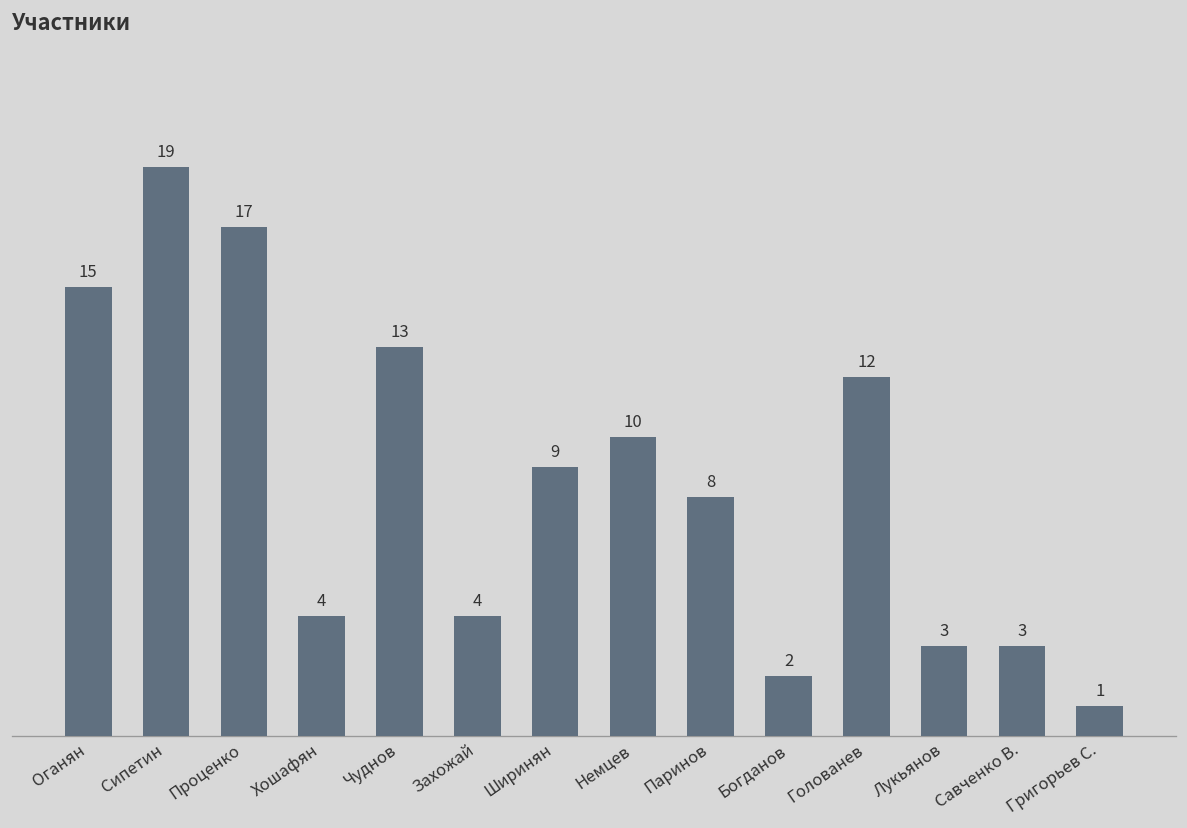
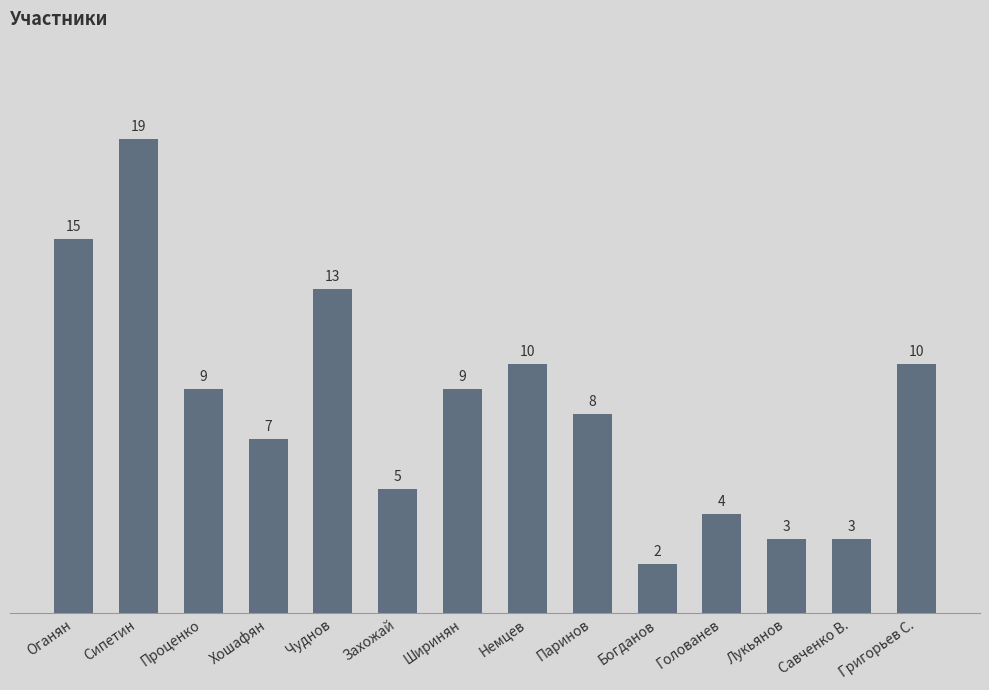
Проценко: 17 -> 9
Хошафян: 4 -> 7
Захожай: 4 -> 5
Голованев: 12 -> 4
Григорьев С.: 1 -> 10
